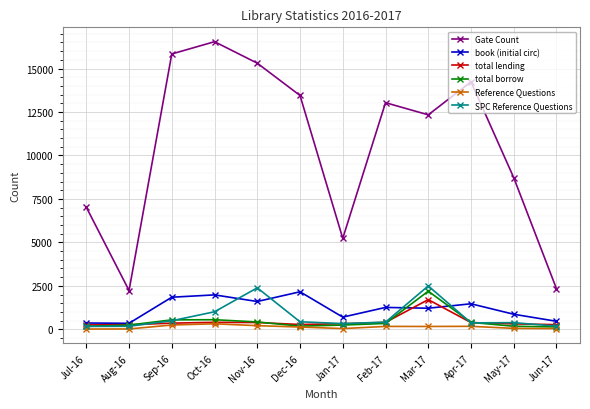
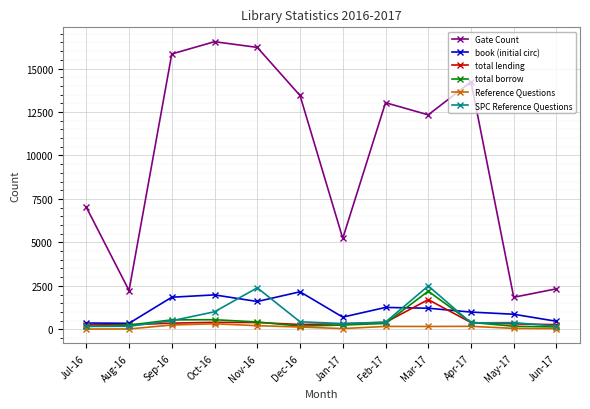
Gate Count, Nov-16: 15300 -> 16200
book (initial circ), Apr-17: 1500 -> 1000
Gate Count, May-17: 8700 -> 1800
